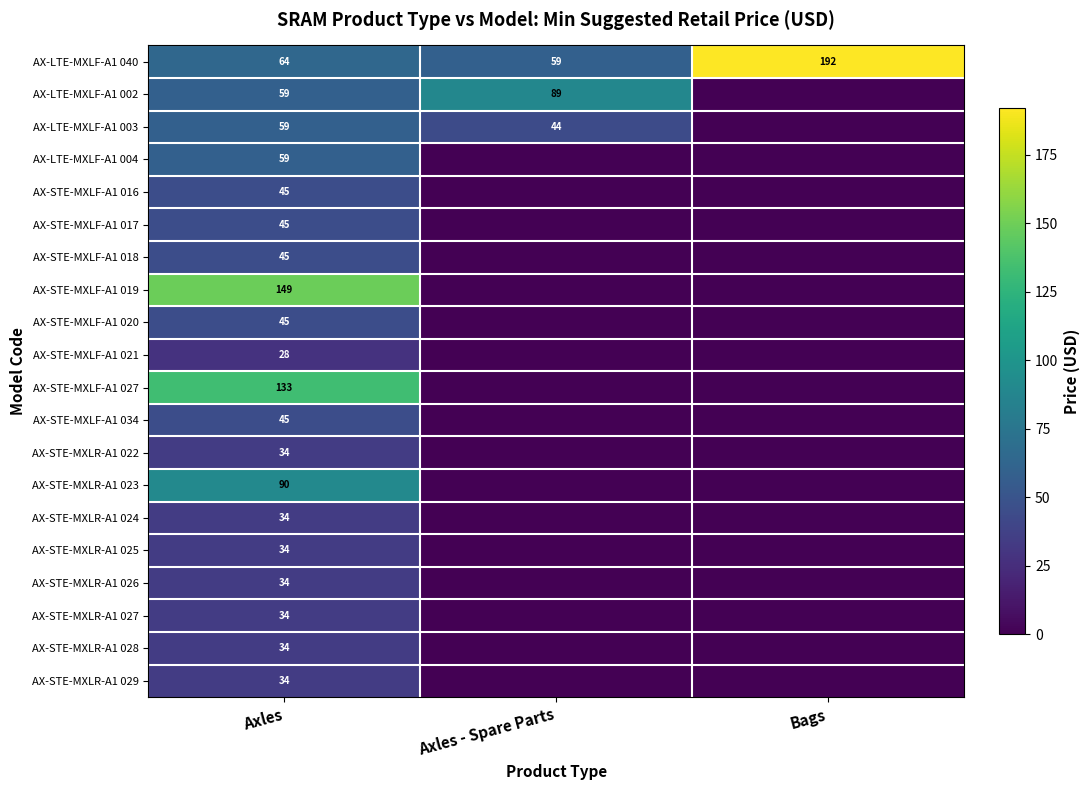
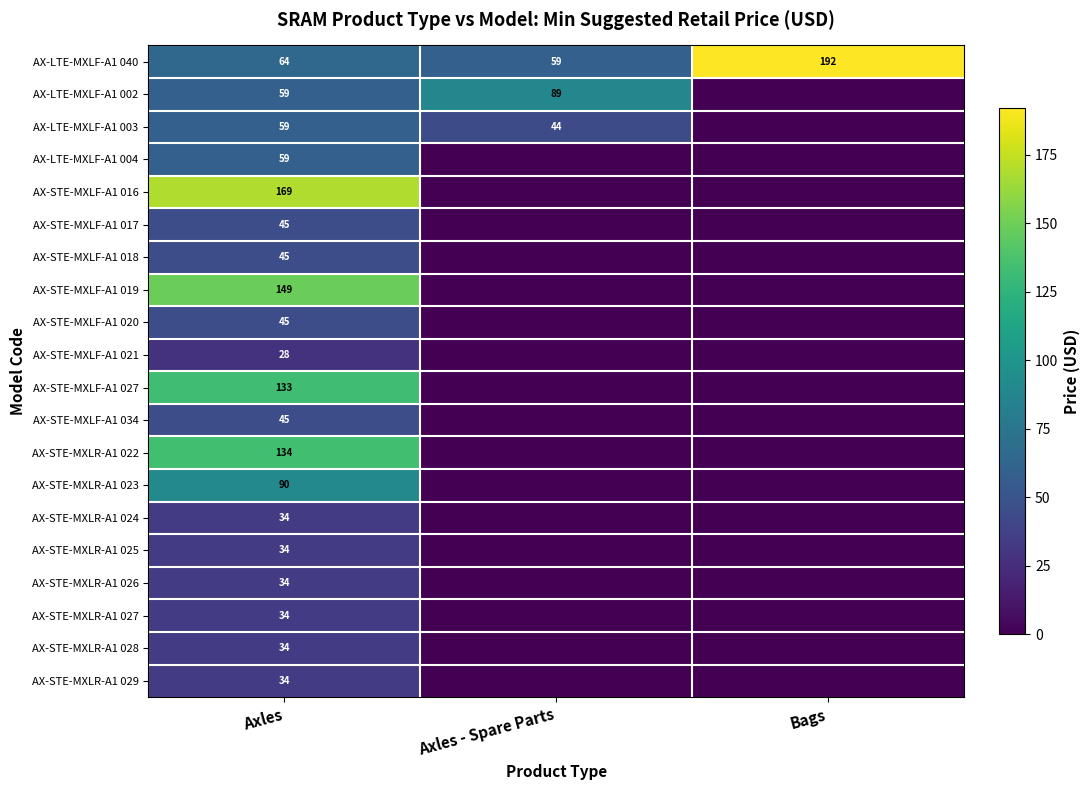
AX-STE-MXLF-A1 016, Axles: 45 -> 169
AX-STE-MXLR-A1 022, Axles: 34 -> 134
